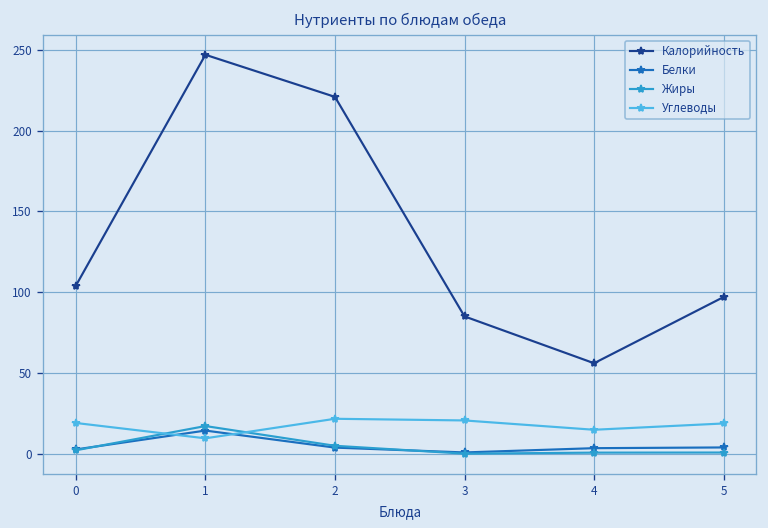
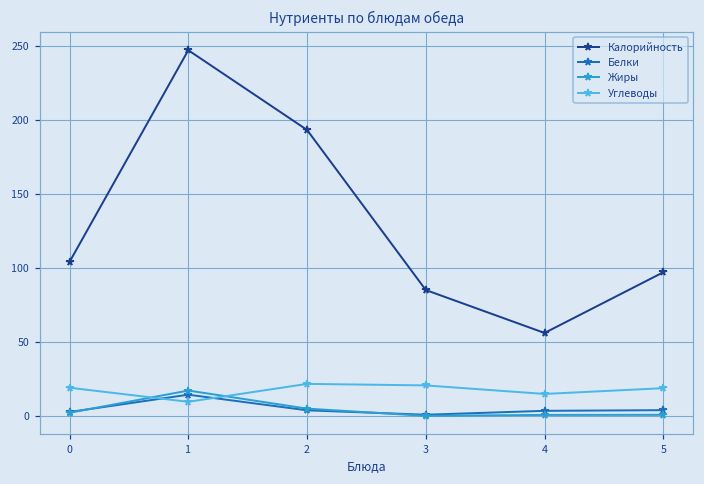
Калорийность, 2: 221 -> 193
